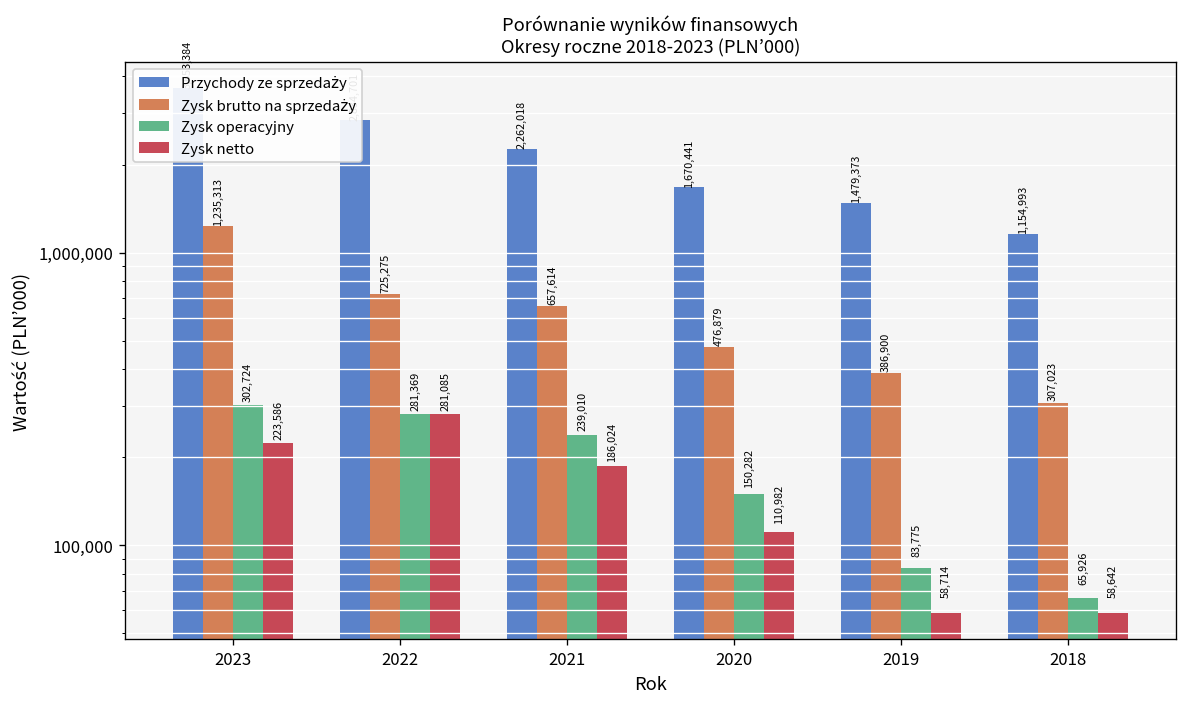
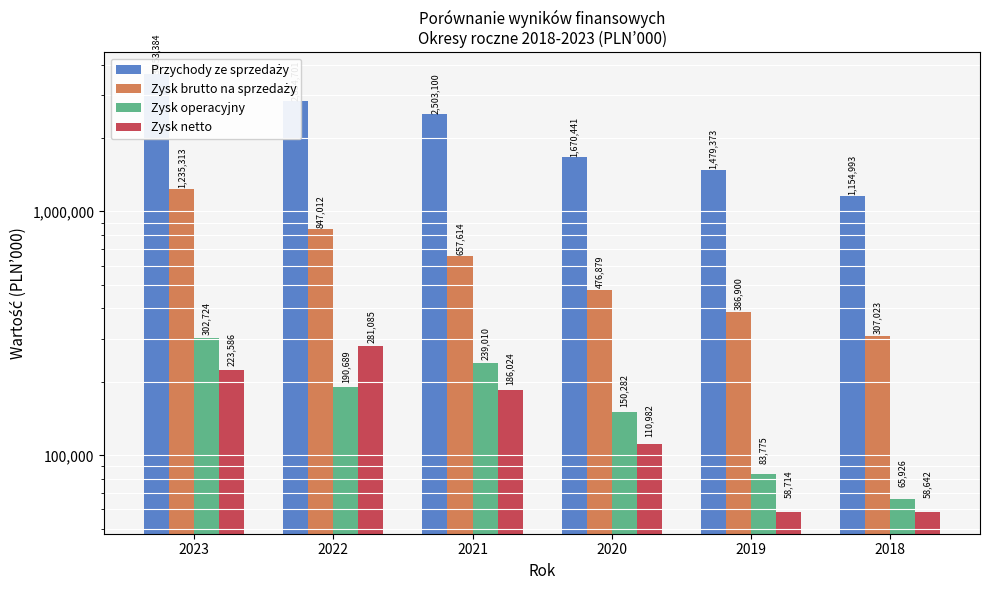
Zysk brutto na sprzedaży, 2022: 725,275 -> 847,012
Zysk operacyjny, 2022: 281,369 -> 190,689
Przychody ze sprzedaży, 2021: 2,262,018 -> 2,503,100
